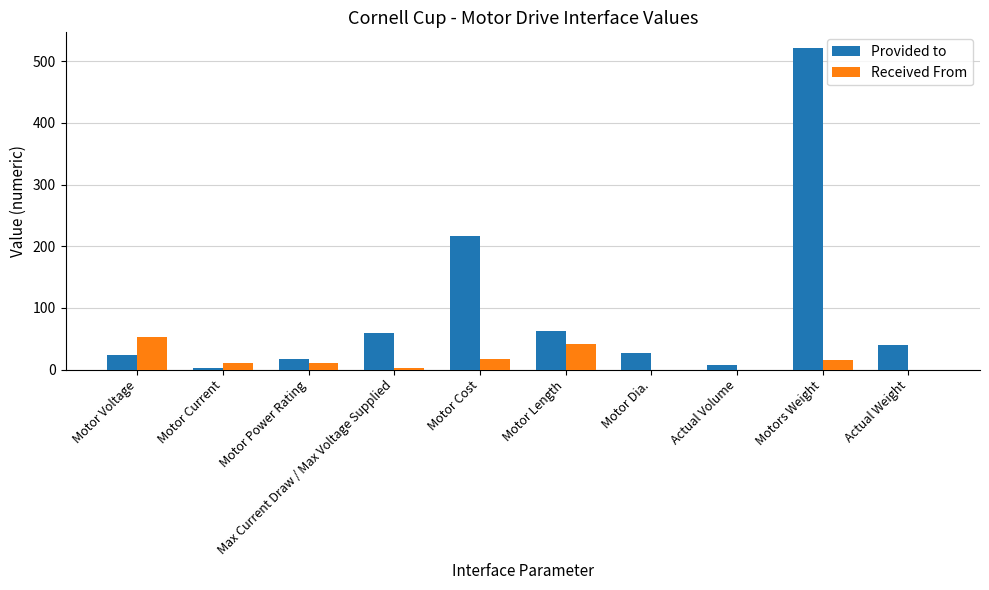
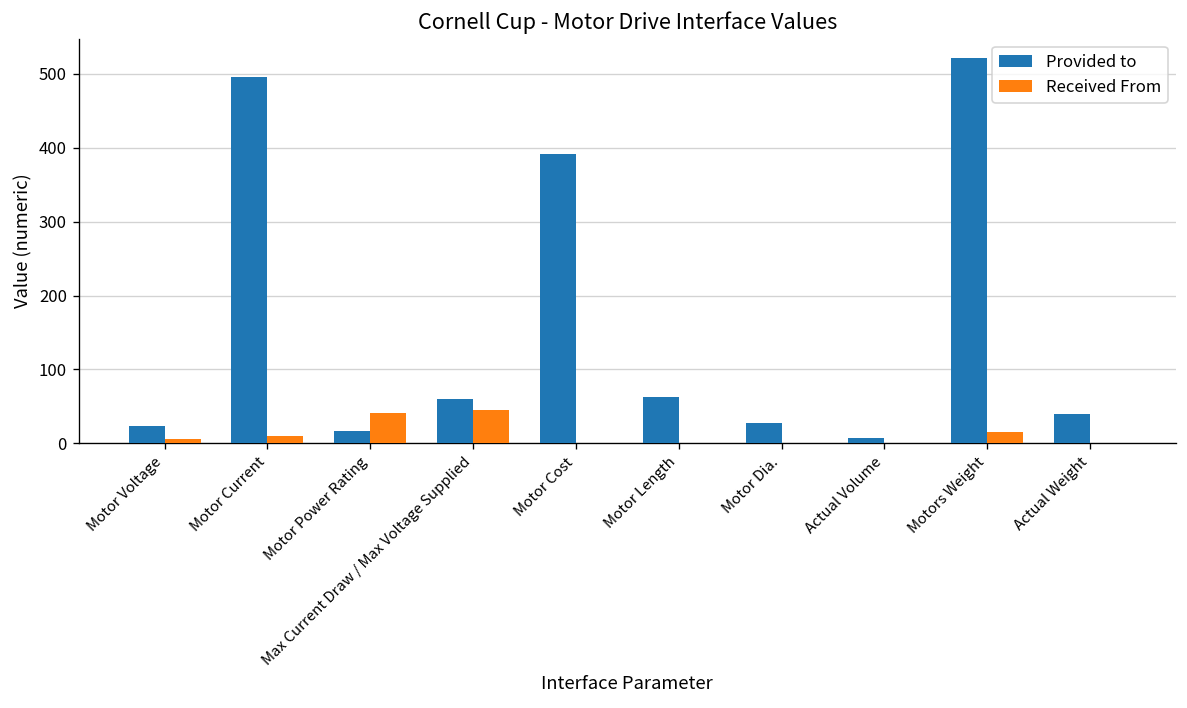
Received From, Motor Voltage: 50 -> 10
Provided to, Motor Current: 0 -> 490
Received From, Motor Power Rating: 10 -> 40
Received From, Max Current Draw / Max Voltage Supplied: 0 -> 40
Provided to, Motor Cost: 220 -> 390
Received From, Motor Cost: 20 -> 0
Received From, Motor Length: 40 -> 0
